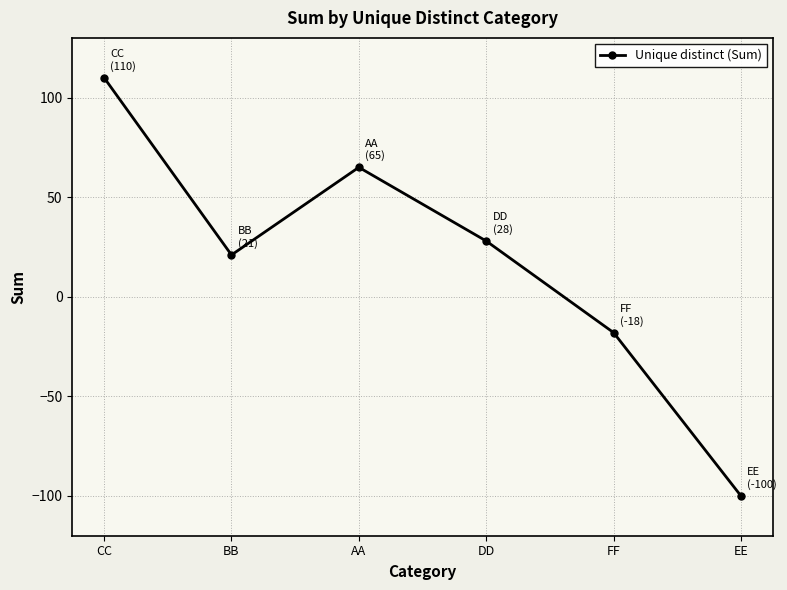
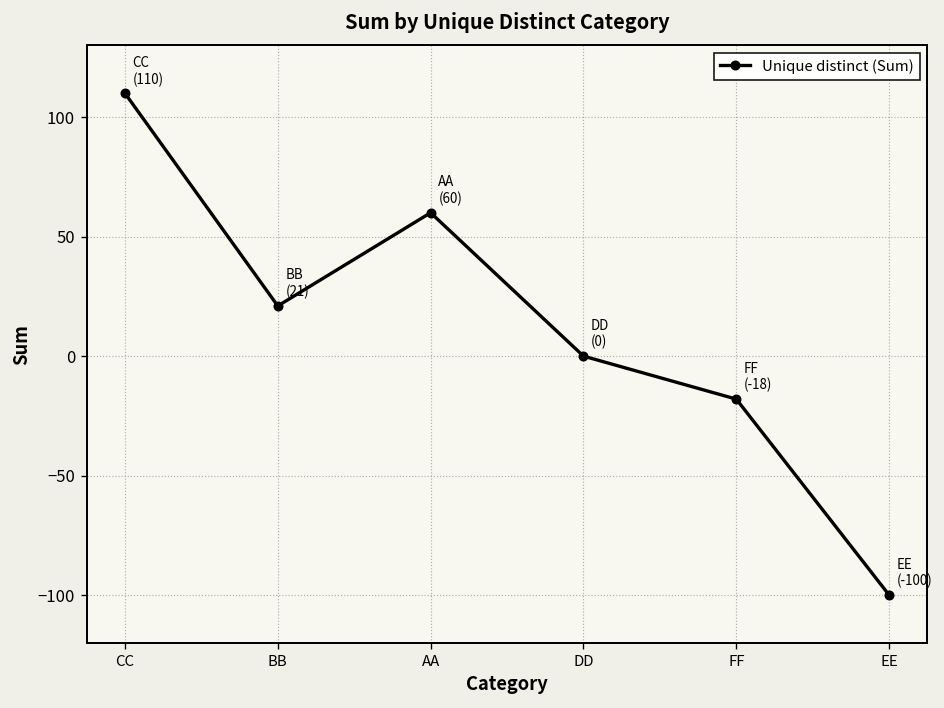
AA: (65) -> (60)
DD: (28) -> (0)
